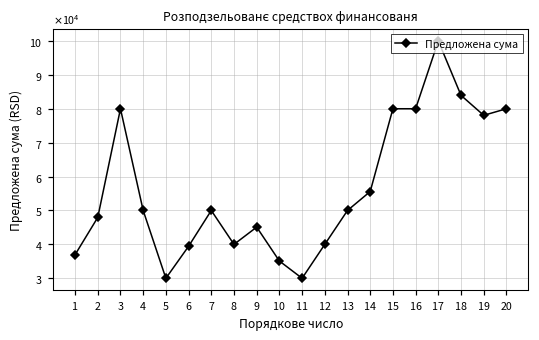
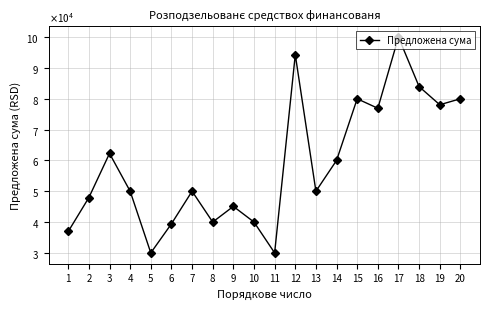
3: 80000 -> 62000
10: 35000 -> 40000
12: 40000 -> 94000
14: 56000 -> 60000
16: 80000 -> 77000
